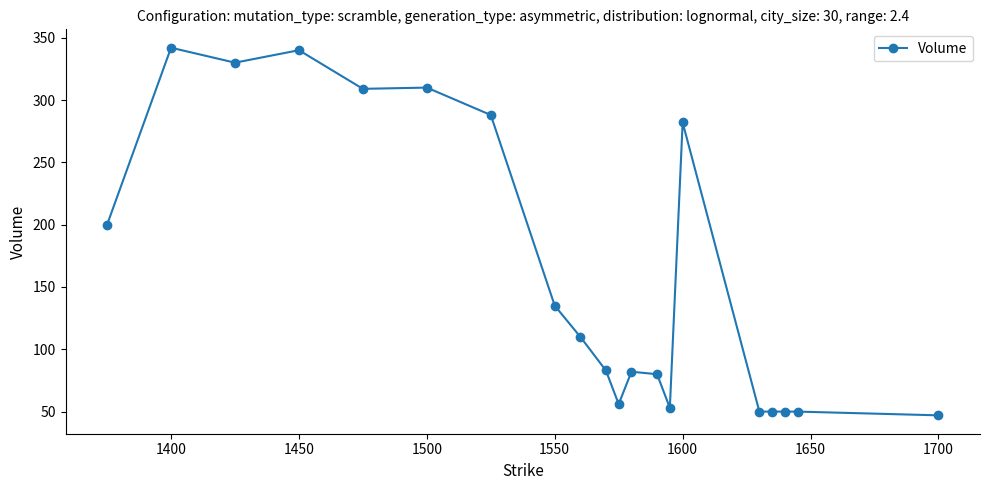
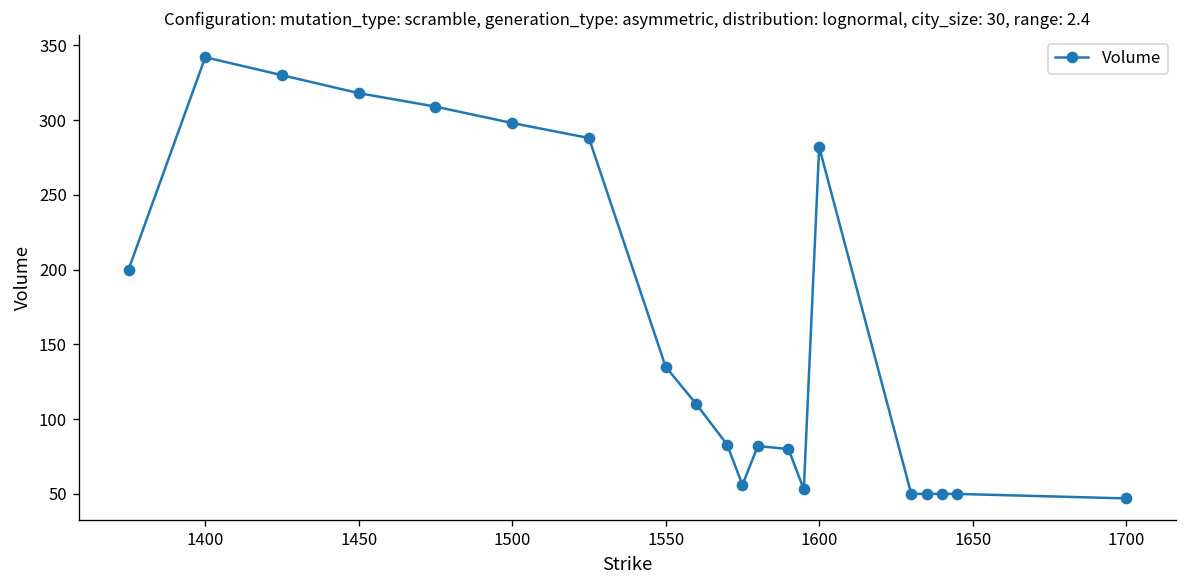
1450: 340 -> 318
1500: 310 -> 298
